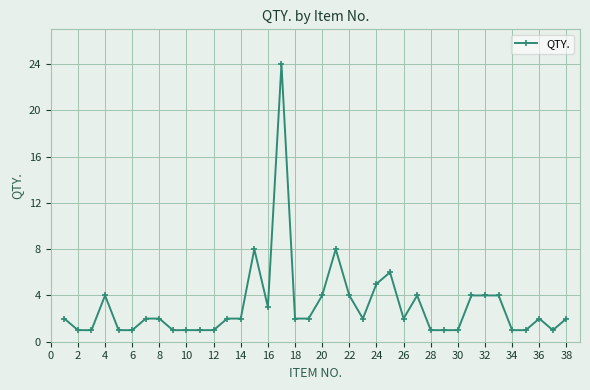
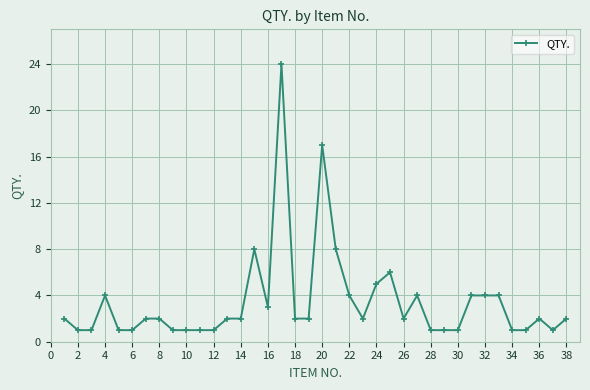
20: 4 -> 17
